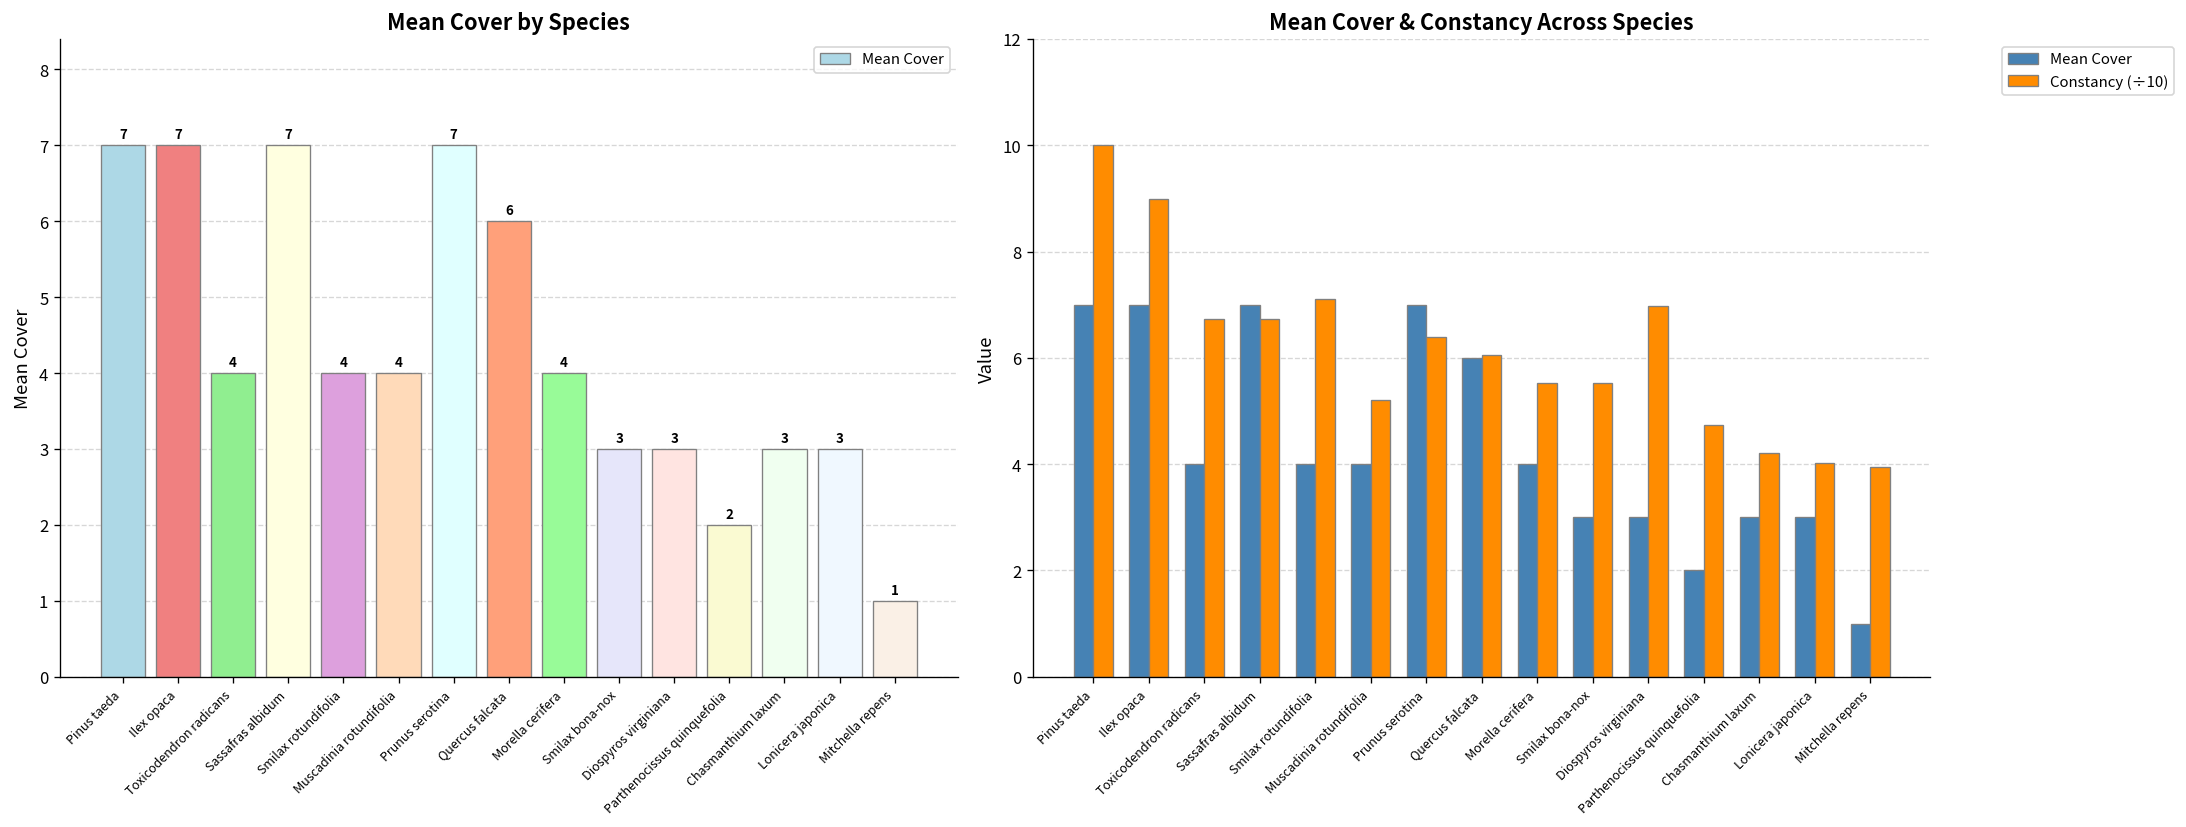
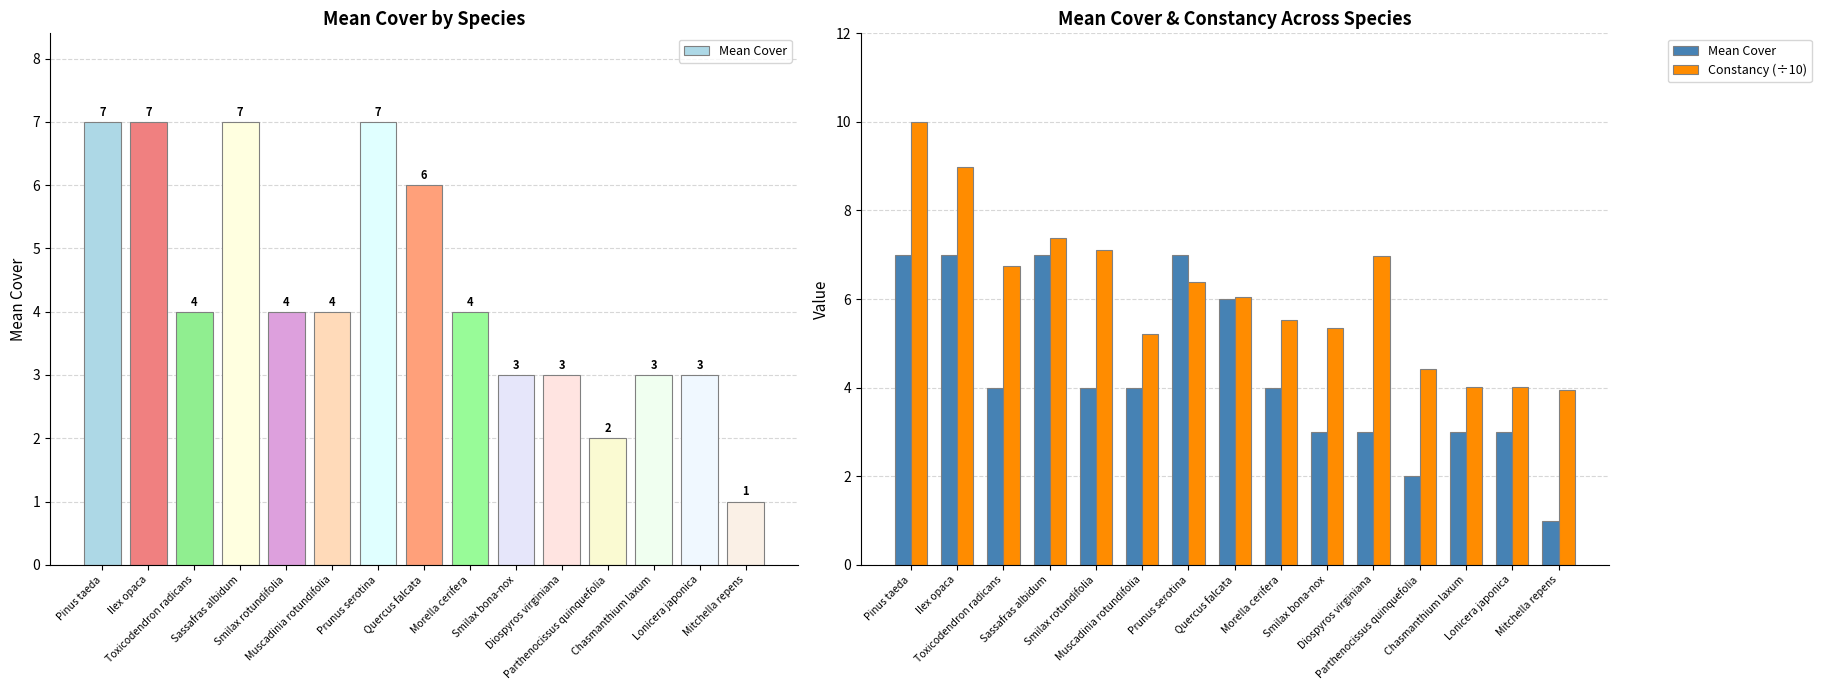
Mean Cover & Constancy Across Species, Constancy (÷10), Sassafras albidum: 6.7 -> 7.4
Mean Cover & Constancy Across Species, Constancy (÷10), Smilax bona-nox: 5.5 -> 5.3
Mean Cover & Constancy Across Species, Constancy (÷10), Parthenocissus quinquefolia: 4.7 -> 4.4
Mean Cover & Constancy Across Species, Constancy (÷10), Chasmanthium laxum: 4.2 -> 4.0
